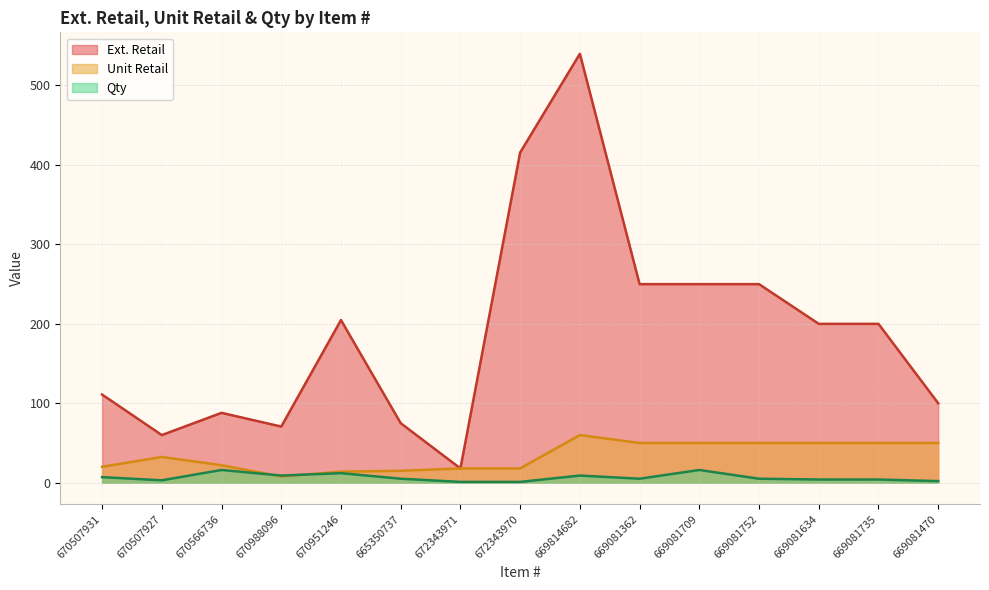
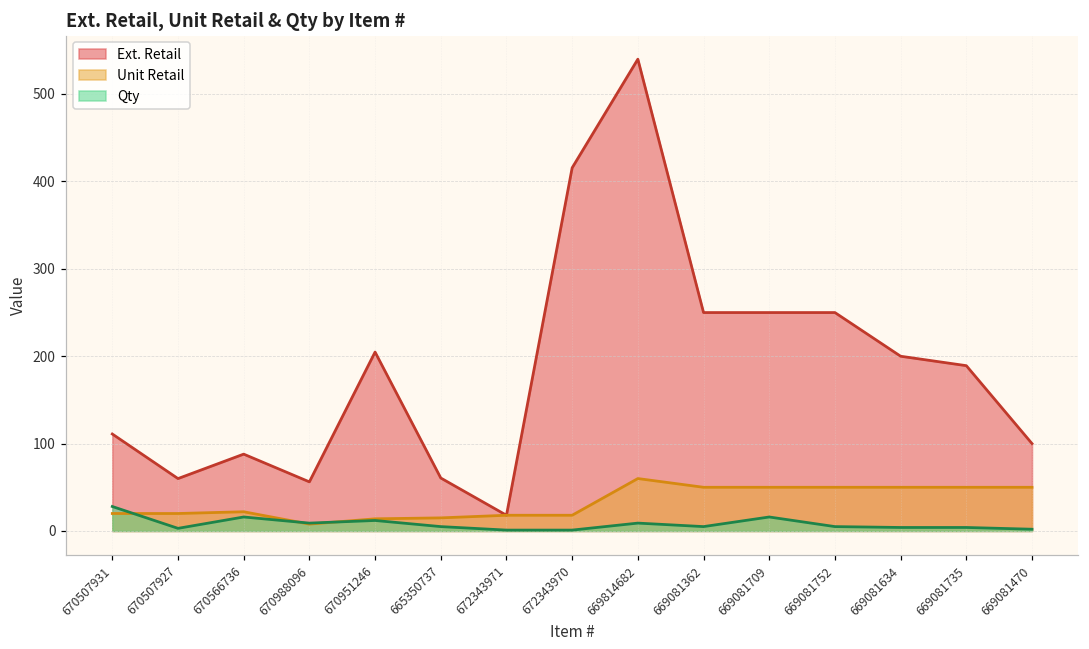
Qty, 670507931: 10 -> 30
Unit Retail, 670507927: 30 -> 20
Ext. Retail, 670988096: 70 -> 60
Ext. Retail, 665350737: 70 -> 60
Ext. Retail, 669081735: 200 -> 190
